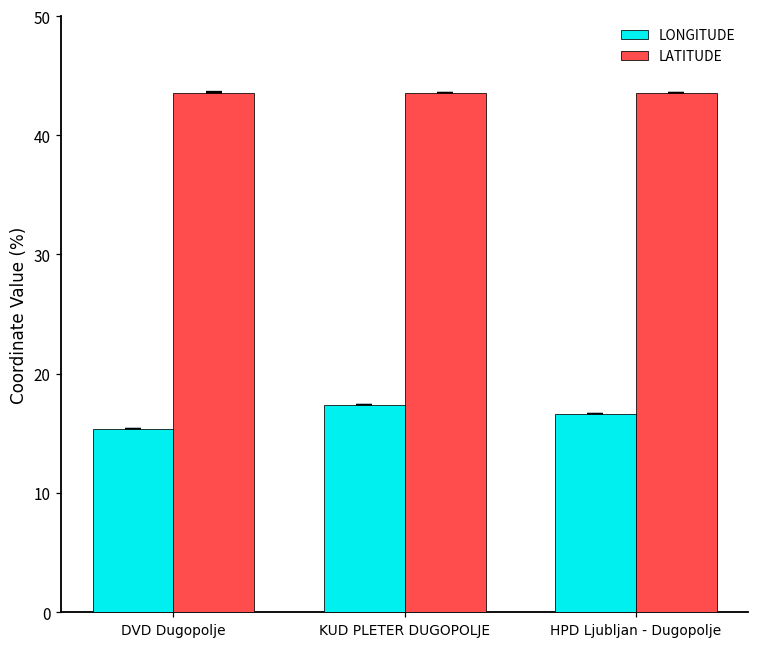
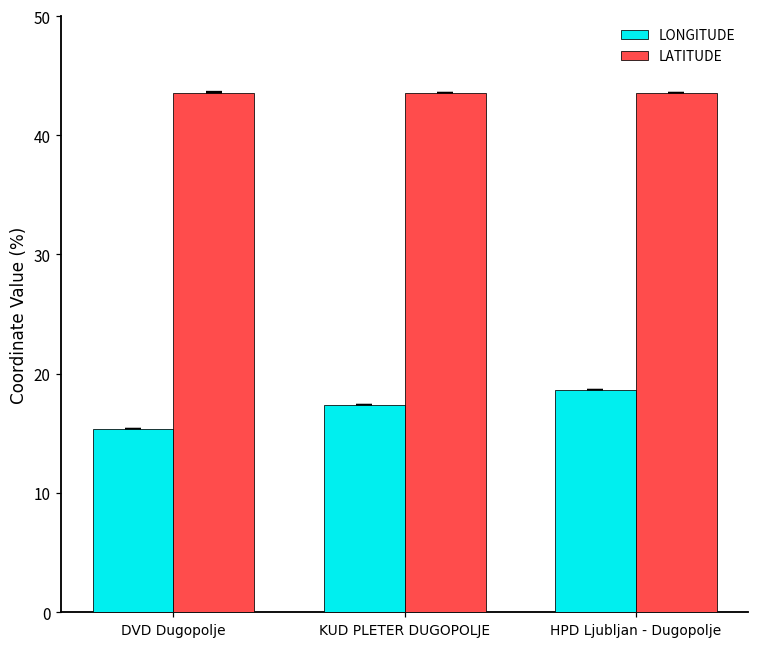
LONGITUDE, HPD Ljubljan - Dugopolje: 16.6 -> 18.7
